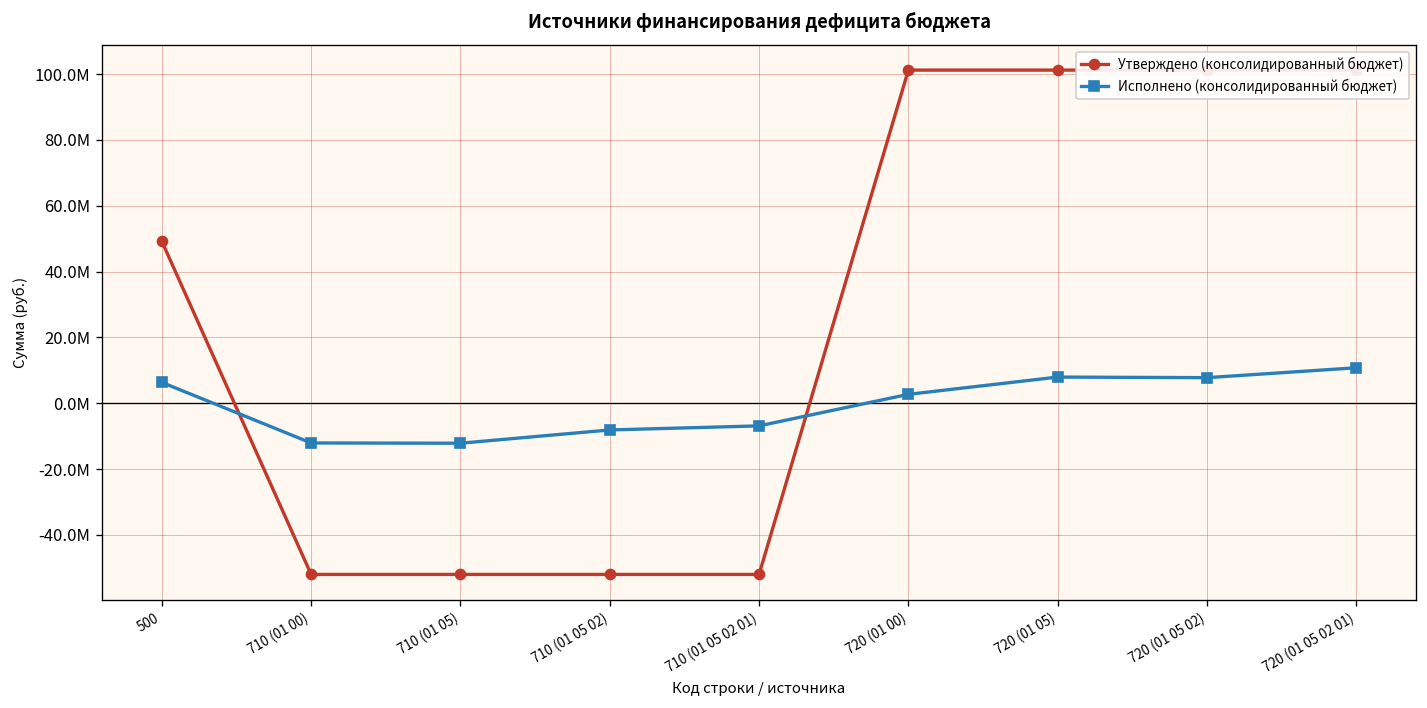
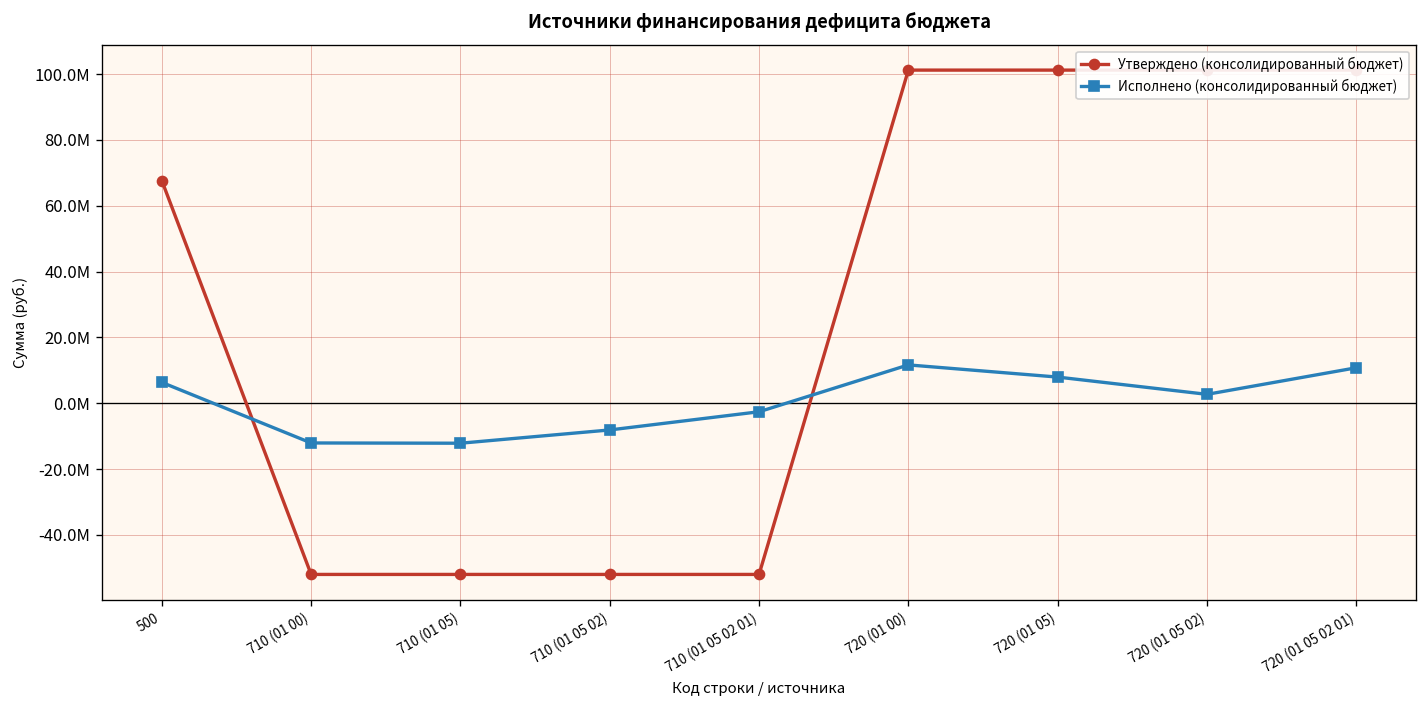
Утверждено (консолидированный бюджет), 500: 49000000 -> 68000000
Исполнено (консолидированный бюджет), 710 (01 05 02 01): -7000000 -> -3000000
Исполнено (консолидированный бюджет), 720 (01 00): 3000000 -> 12000000
Исполнено (консолидированный бюджет), 720 (01 05 02): 8000000 -> 3000000
